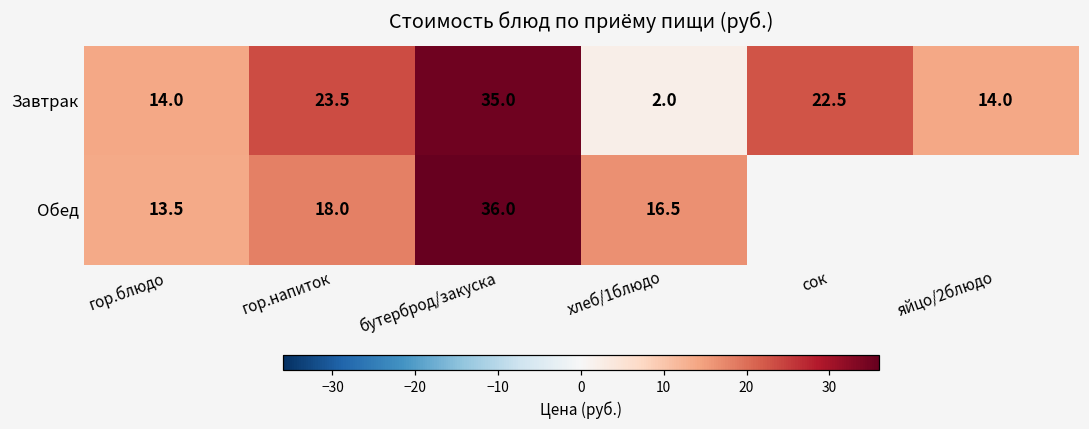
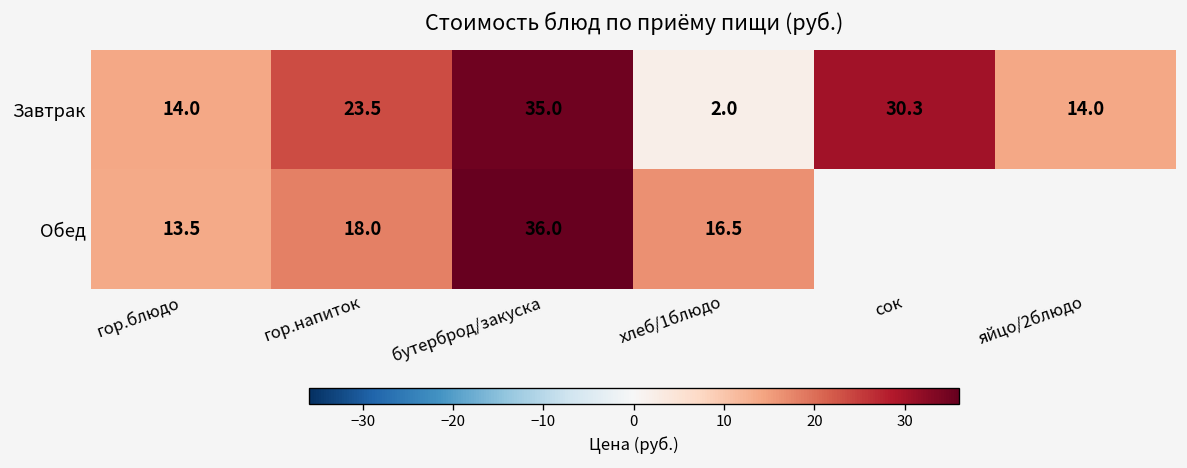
Завтрак, сок: 22.5 -> 30.3
